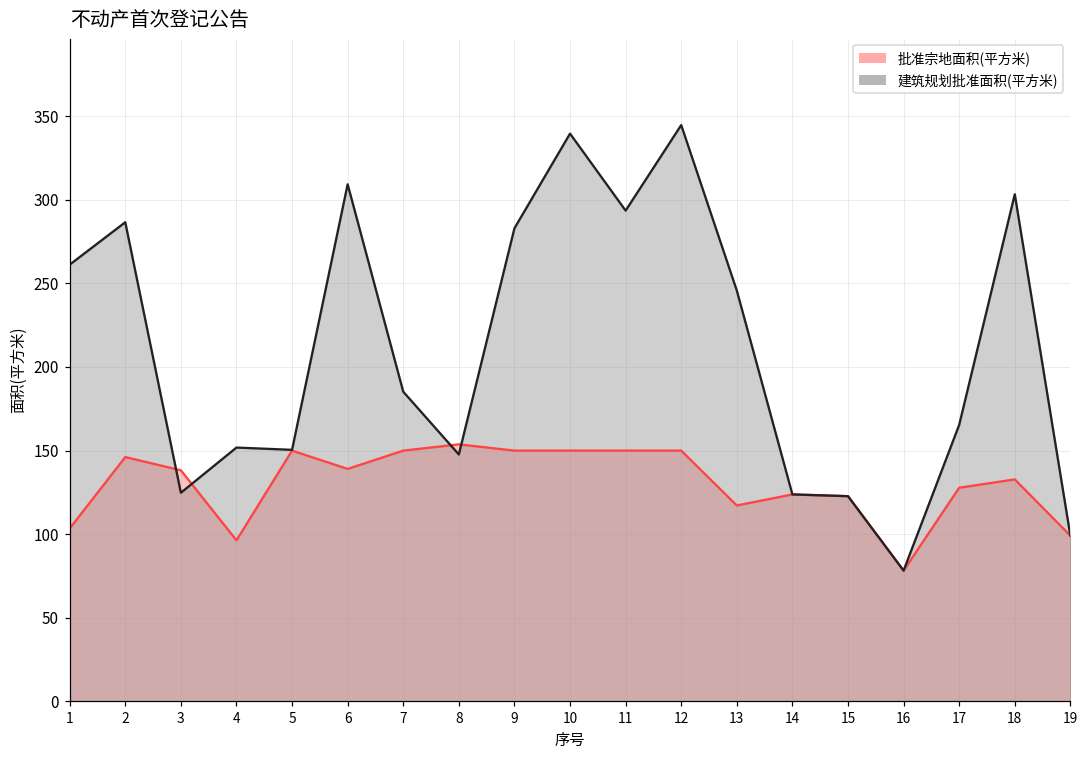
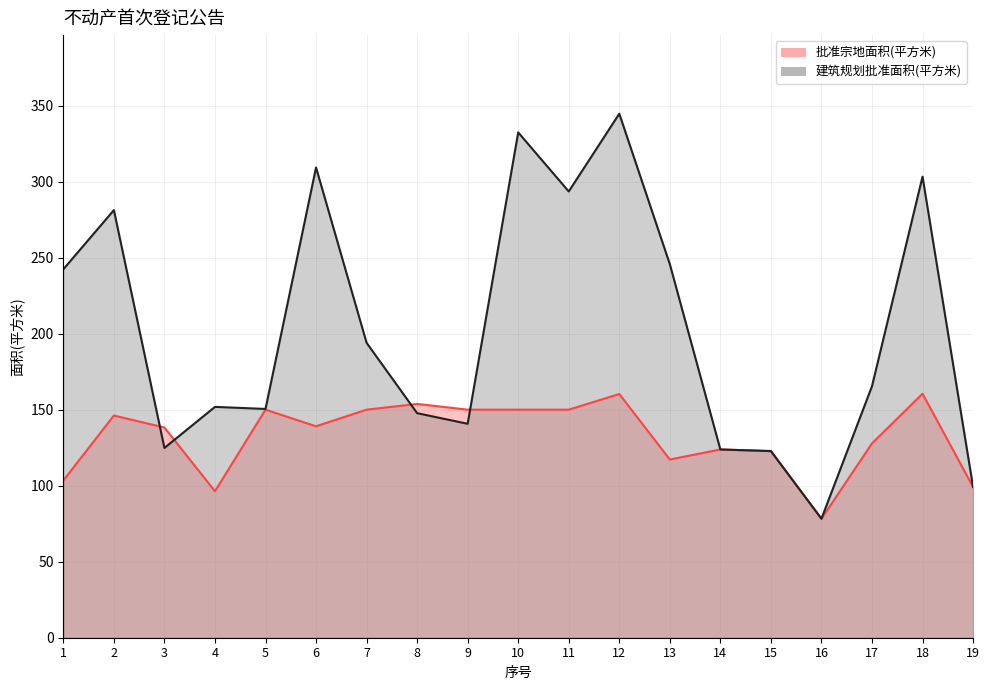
建筑规划批准面积(平方米), 1: 261 -> 242
建筑规划批准面积(平方米), 2: 287 -> 281
建筑规划批准面积(平方米), 7: 185 -> 194
建筑规划批准面积(平方米), 9: 283 -> 141
建筑规划批准面积(平方米), 10: 340 -> 332
批准宗地面积(平方米), 12: 150 -> 160
批准宗地面积(平方米), 18: 133 -> 161
